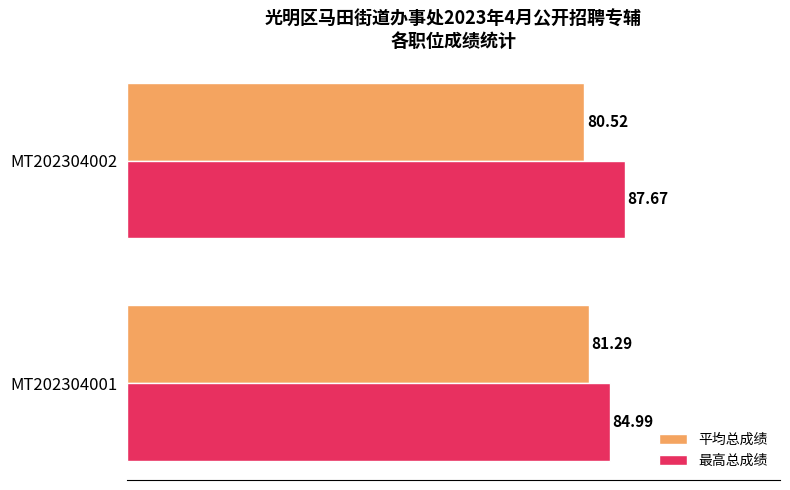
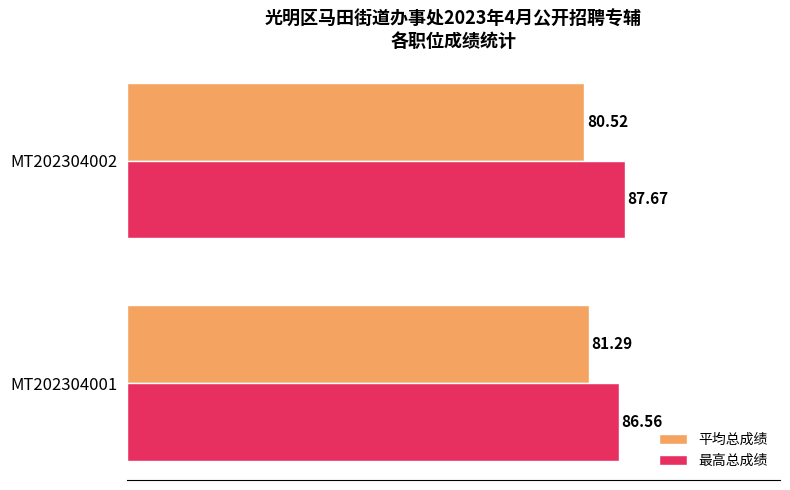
最高总成绩, MT202304001: 84.99 -> 86.56
